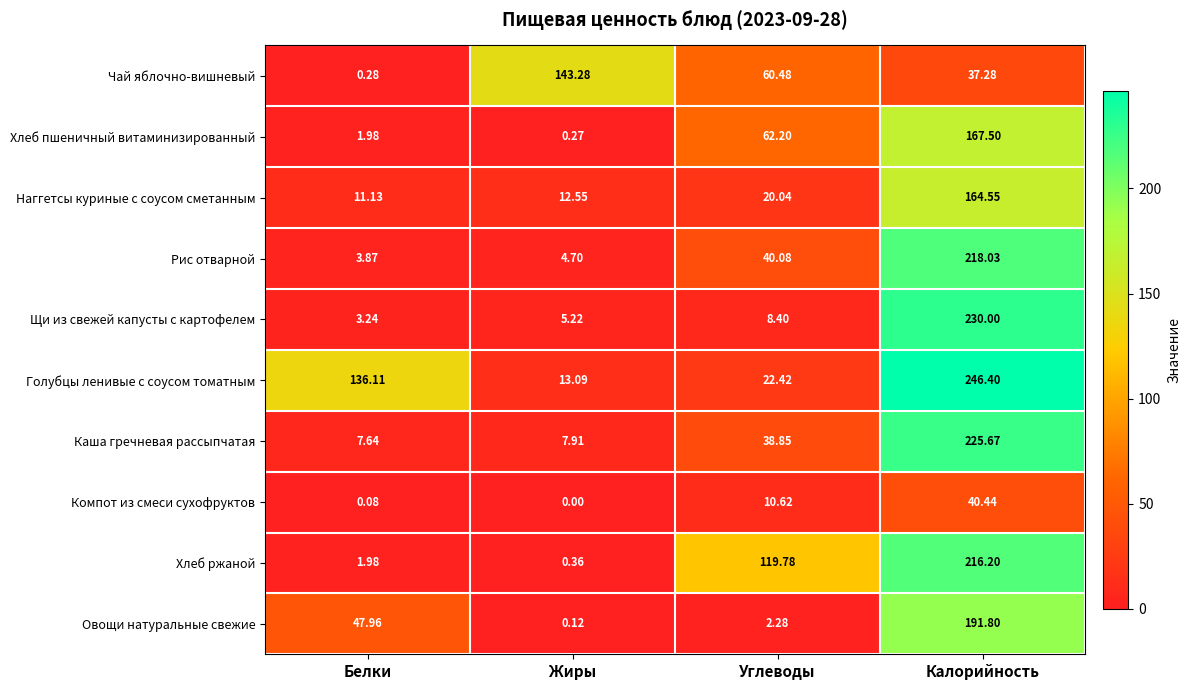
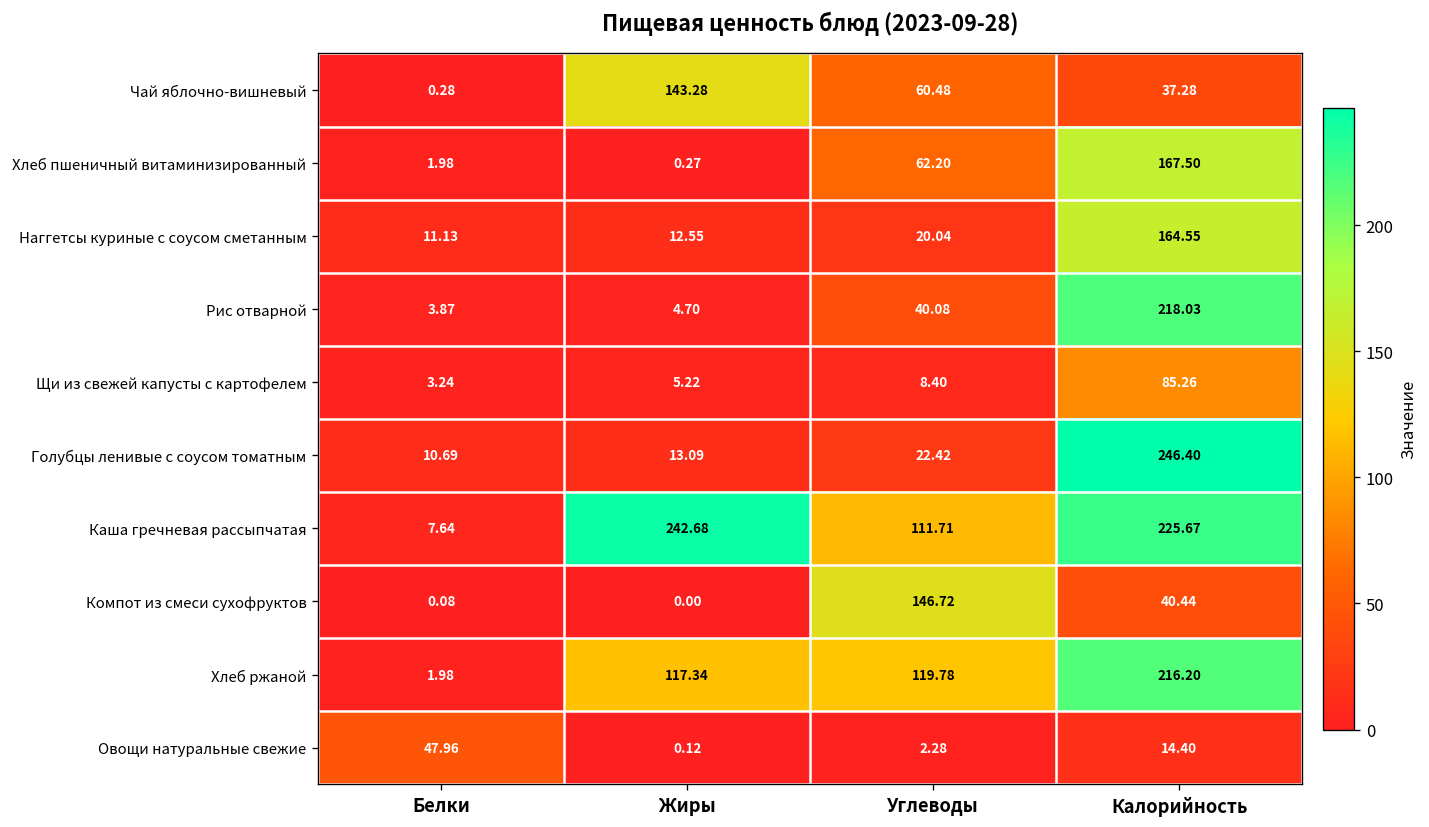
Щи из свежей капусты с картофелем, Калорийность: 230.00 -> 85.26
Голубцы ленивые с соусом томатным, Белки: 136.11 -> 10.69
Каша гречневая рассыпчатая, Жиры: 7.91 -> 242.68
Каша гречневая рассыпчатая, Углеводы: 38.85 -> 111.71
Компот из смеси сухофруктов, Углеводы: 10.62 -> 146.72
Хлеб ржаной, Жиры: 0.36 -> 117.34
Овощи натуральные свежие, Калорийность: 191.80 -> 14.40
